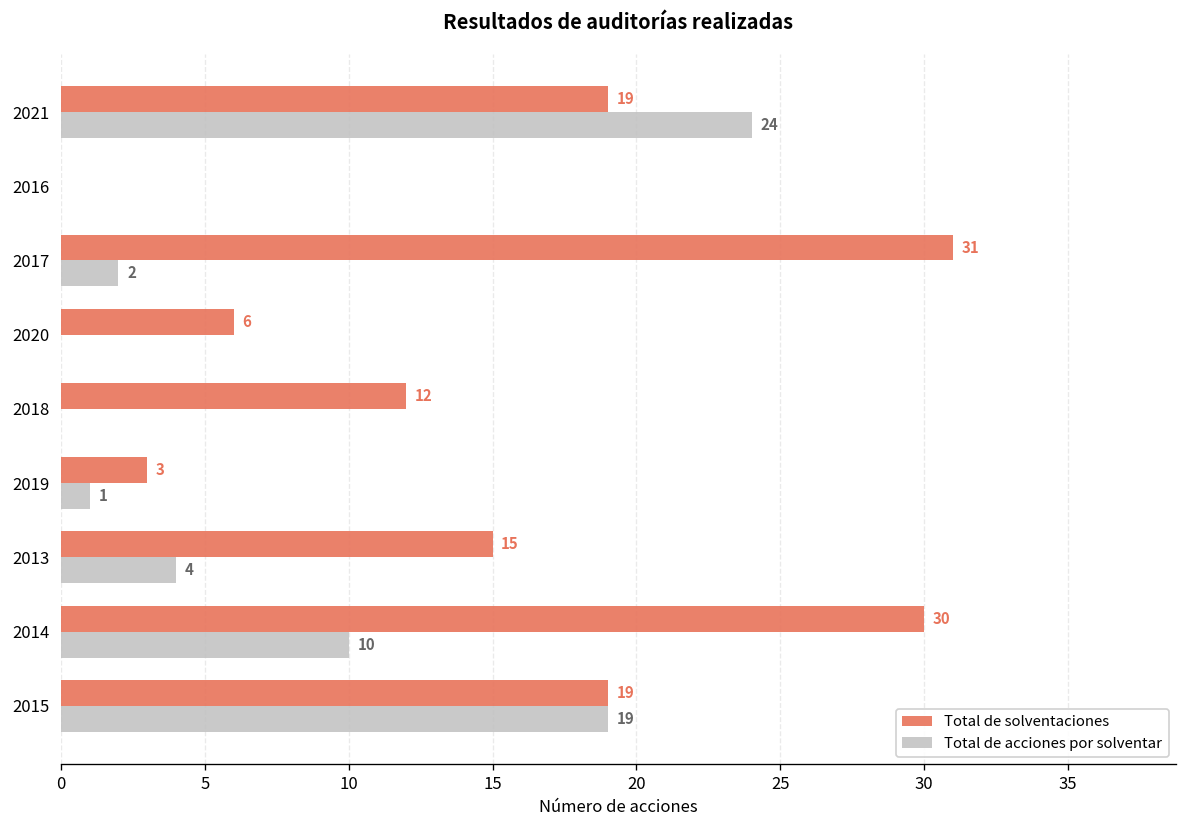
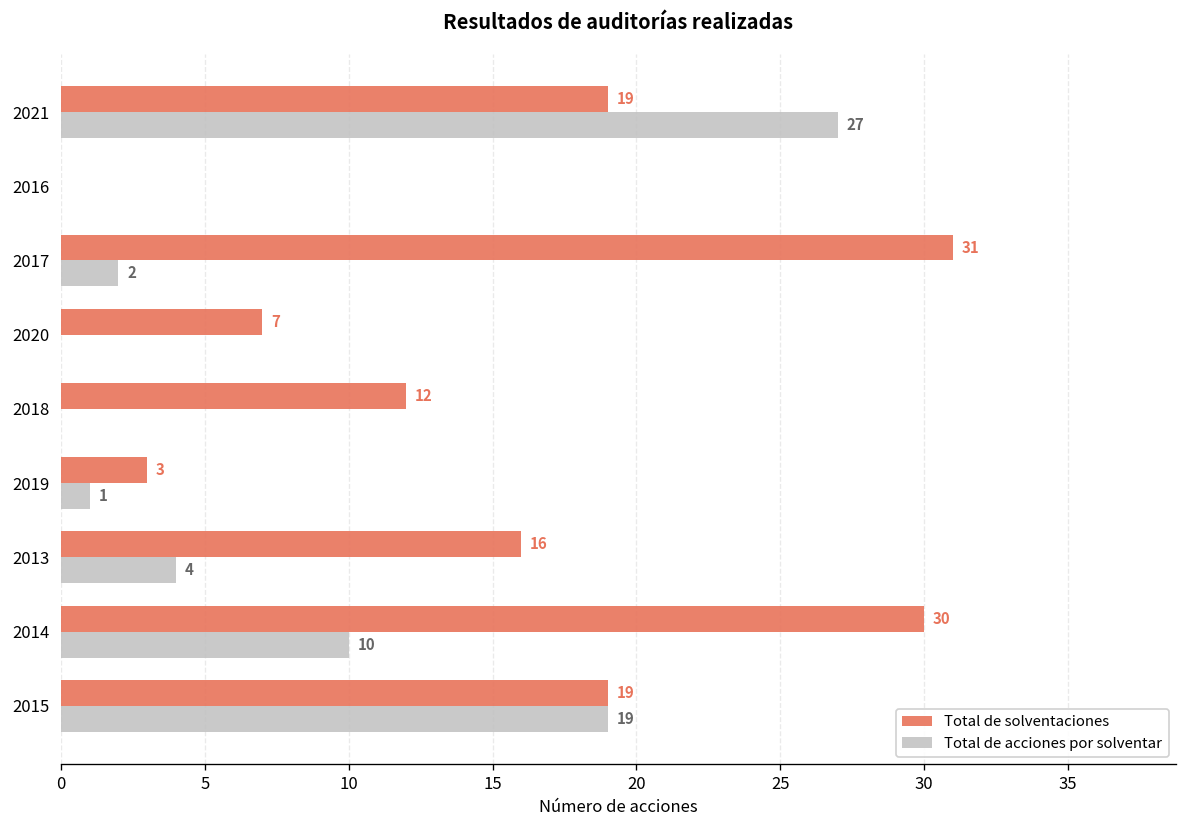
Total de acciones por solventar, 2021: 24 -> 27
Total de solventaciones, 2020: 6 -> 7
Total de solventaciones, 2013: 15 -> 16
